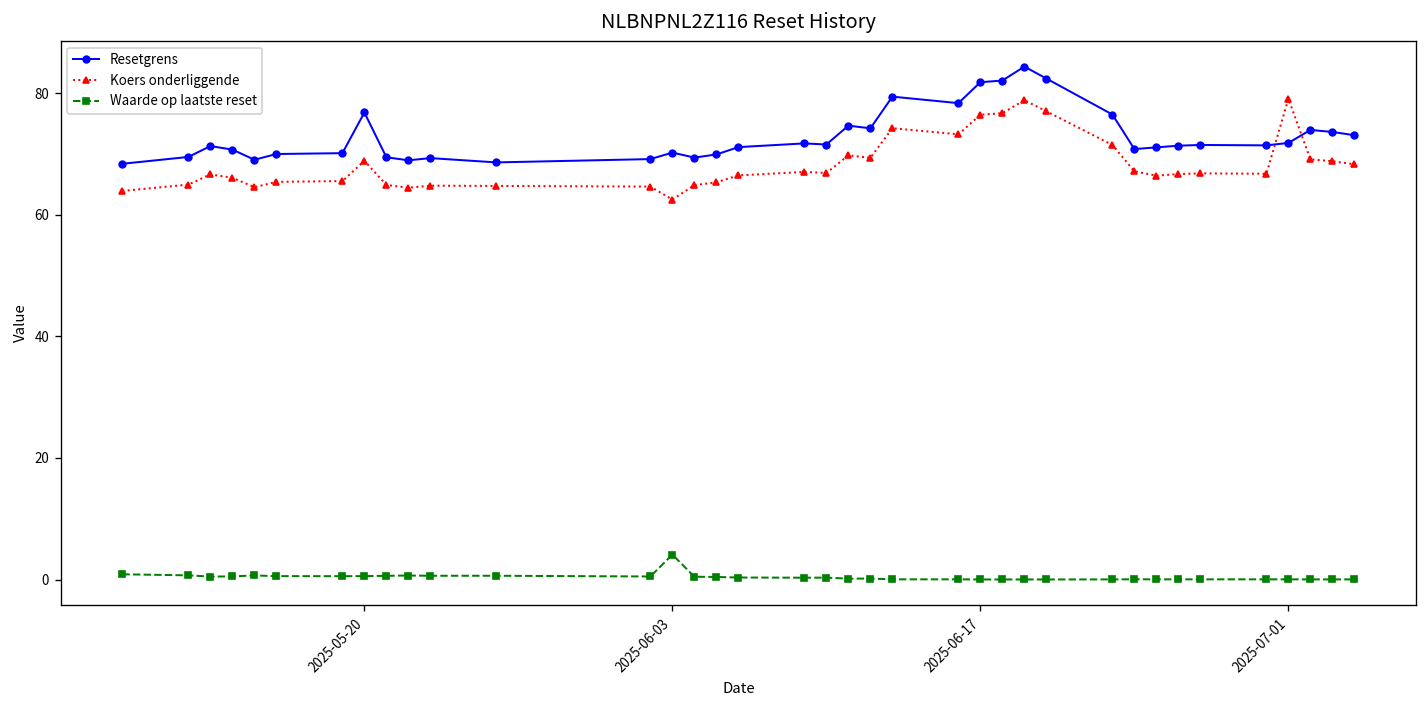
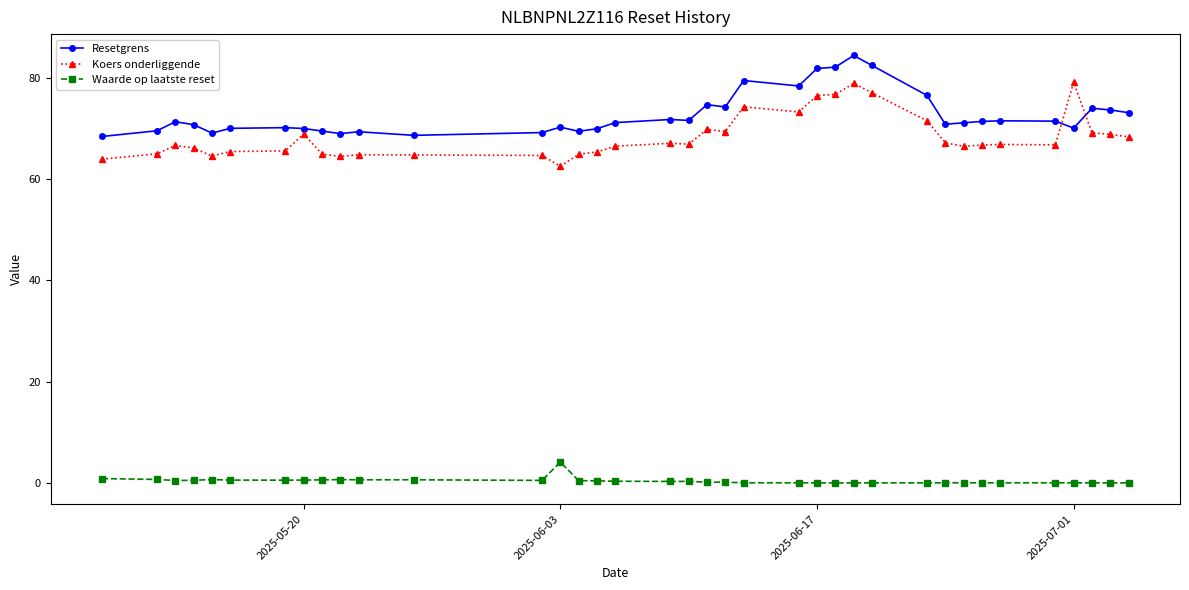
Resetgrens, 2025-05-20: 77 -> 70
Resetgrens, 2025-07-01: 72 -> 70
